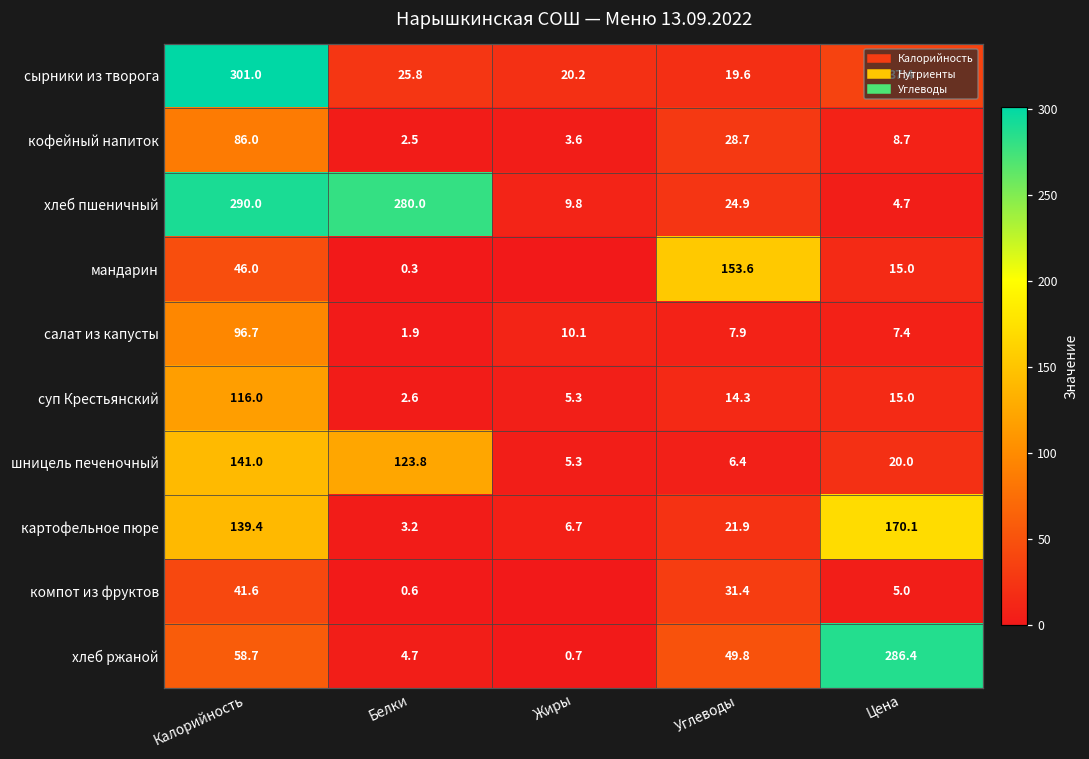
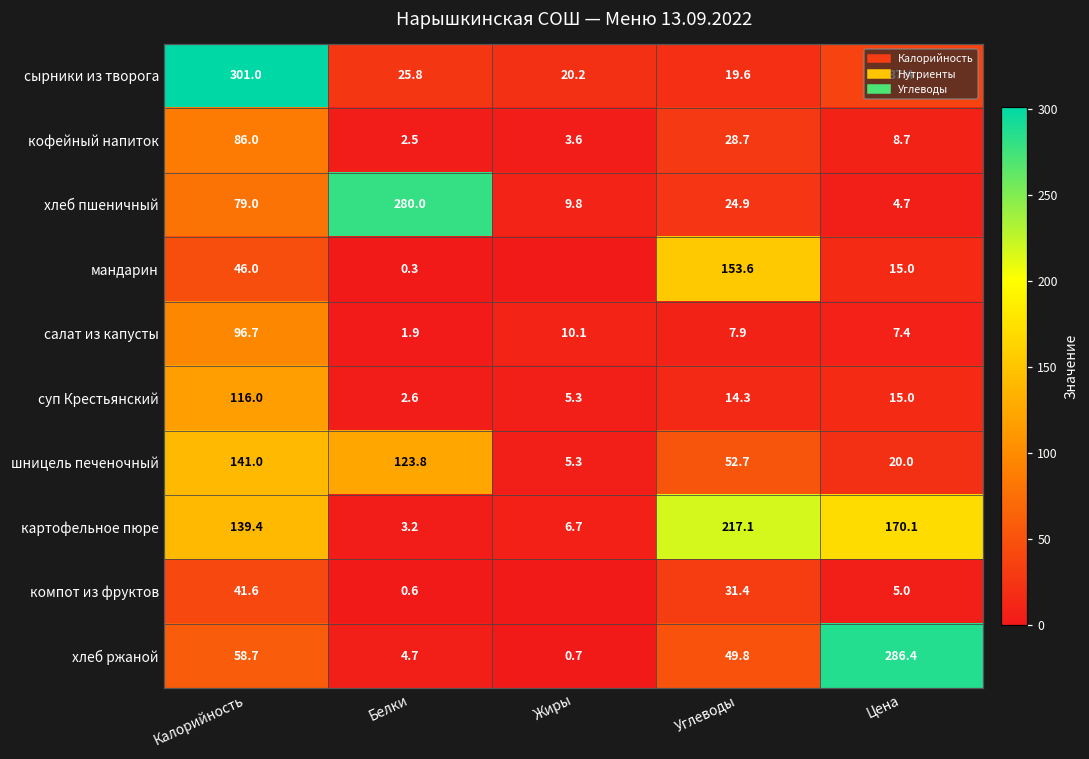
хлеб пшеничный, Калорийность: 290.0 -> 79.0
шницель печеночный, Углеводы: 6.4 -> 52.7
картофельное пюре, Углеводы: 21.9 -> 217.1
